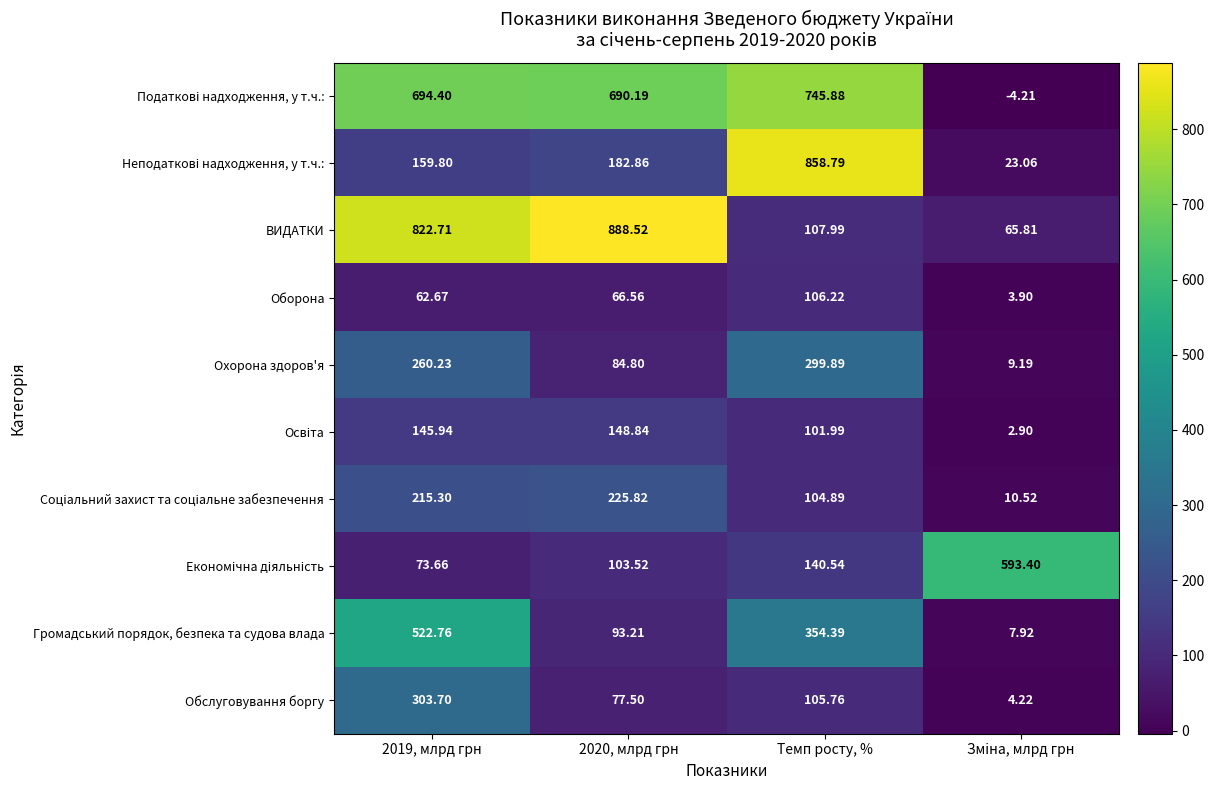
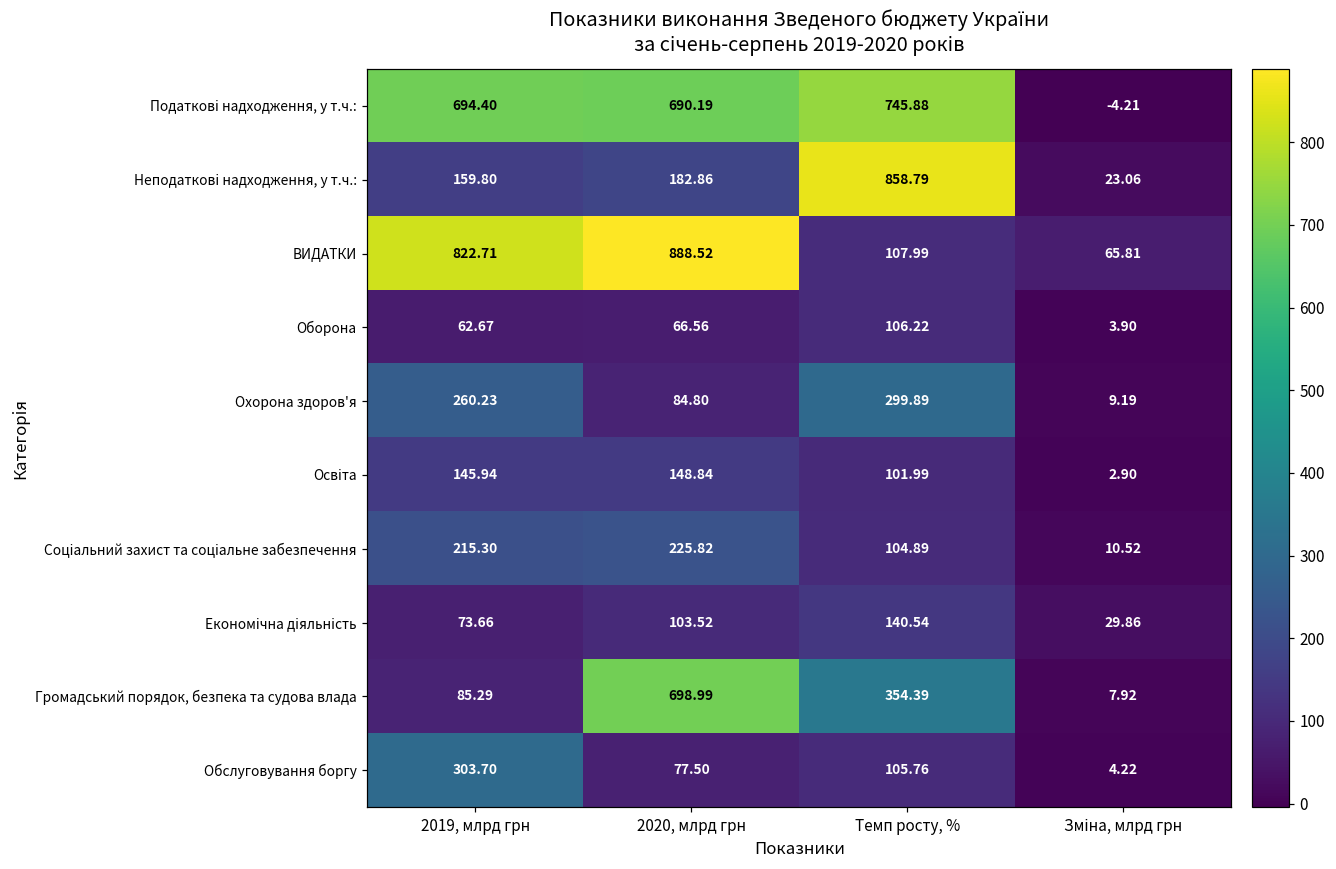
Економічна діяльність, Зміна, млрд грн: 593.40 -> 29.86
Громадський порядок, безпека та судова влада, 2019, млрд грн: 522.76 -> 85.29
Громадський порядок, безпека та судова влада, 2020, млрд грн: 93.21 -> 698.99
